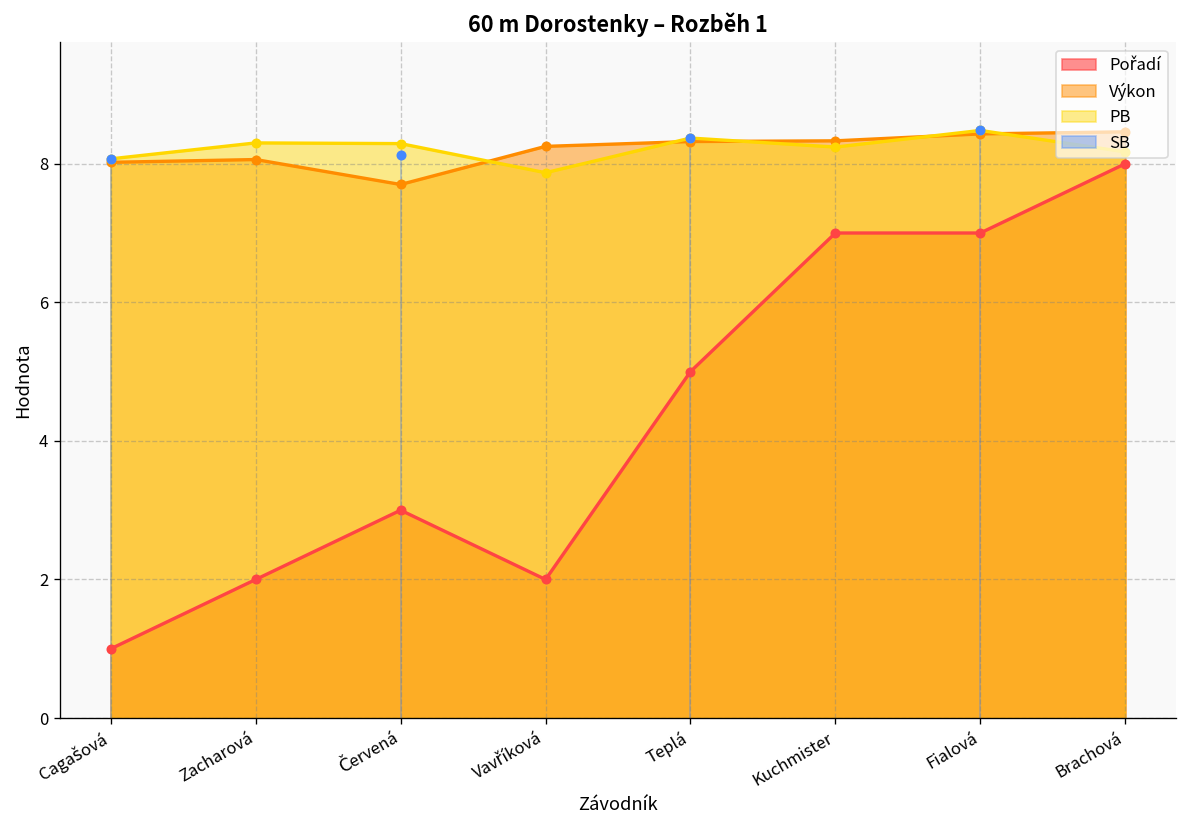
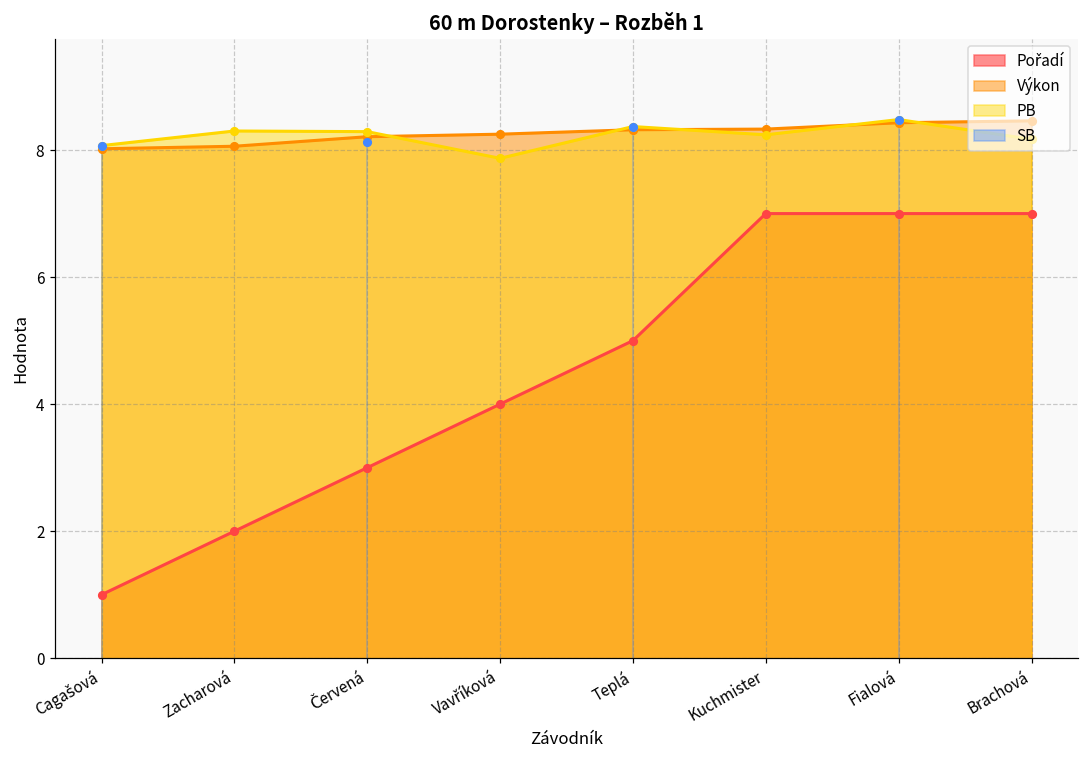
Výkon, Červená: 7.7 -> 8.2
Pořadí, Vavříková: 2 -> 4
Pořadí, Brachová: 8 -> 7
